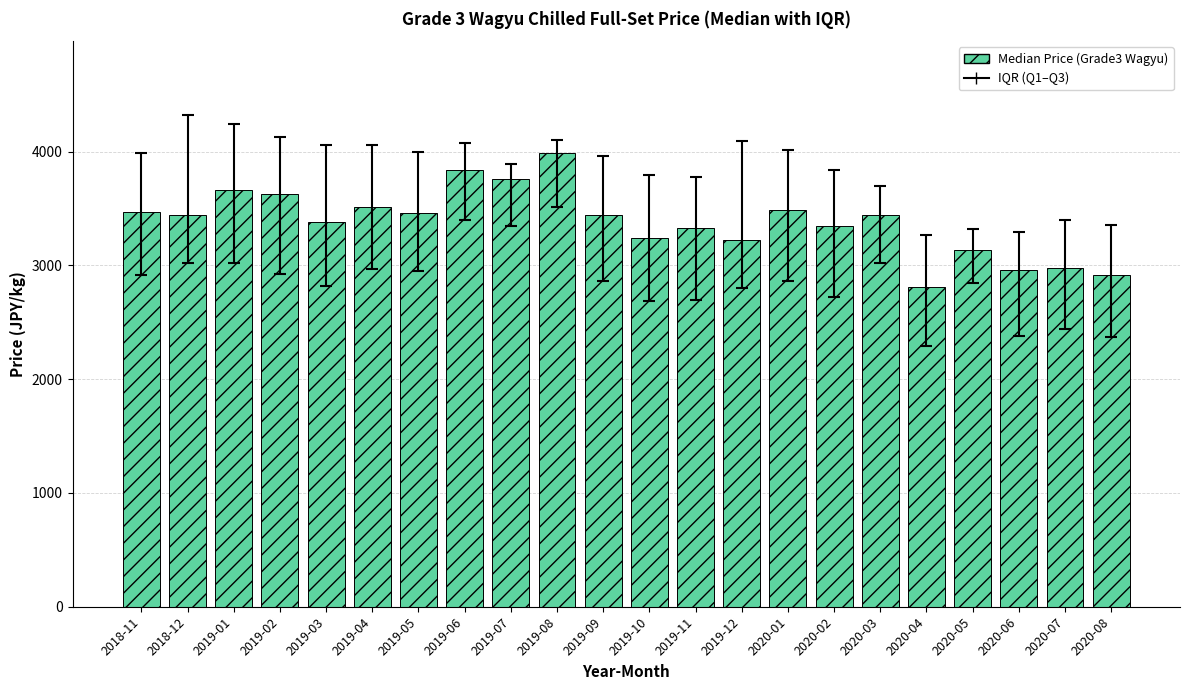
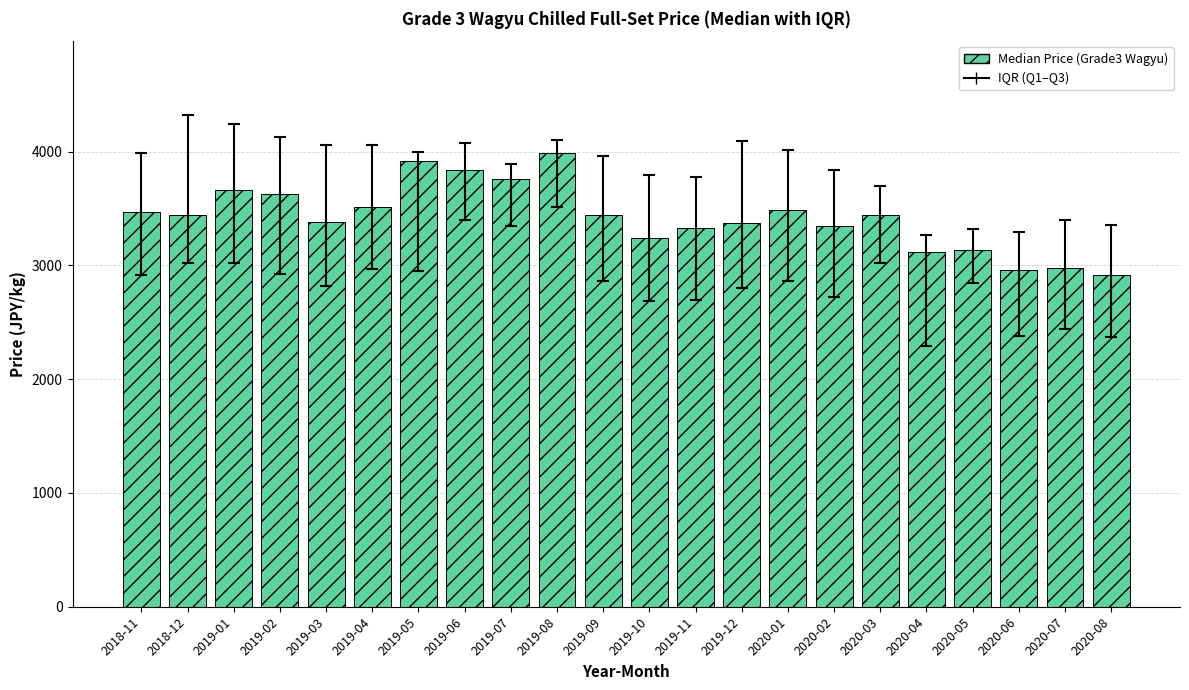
Median Price (Grade3 Wagyu), 2019-05: 3460 -> 3920
Median Price (Grade3 Wagyu), 2019-12: 3230 -> 3370
Median Price (Grade3 Wagyu), 2020-04: 2810 -> 3120
